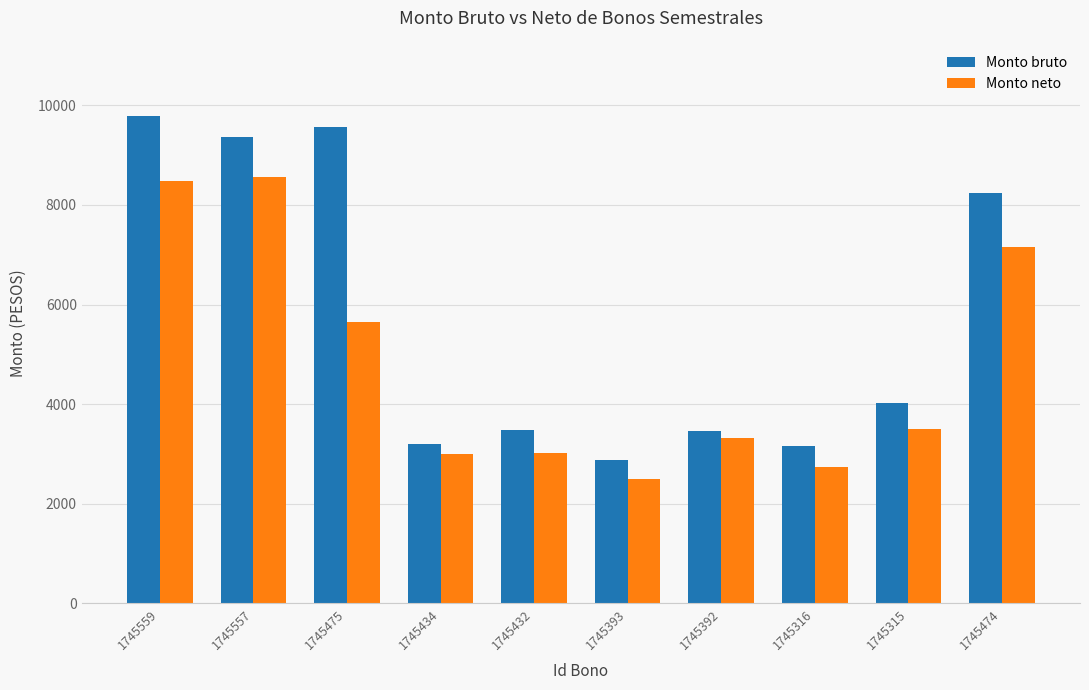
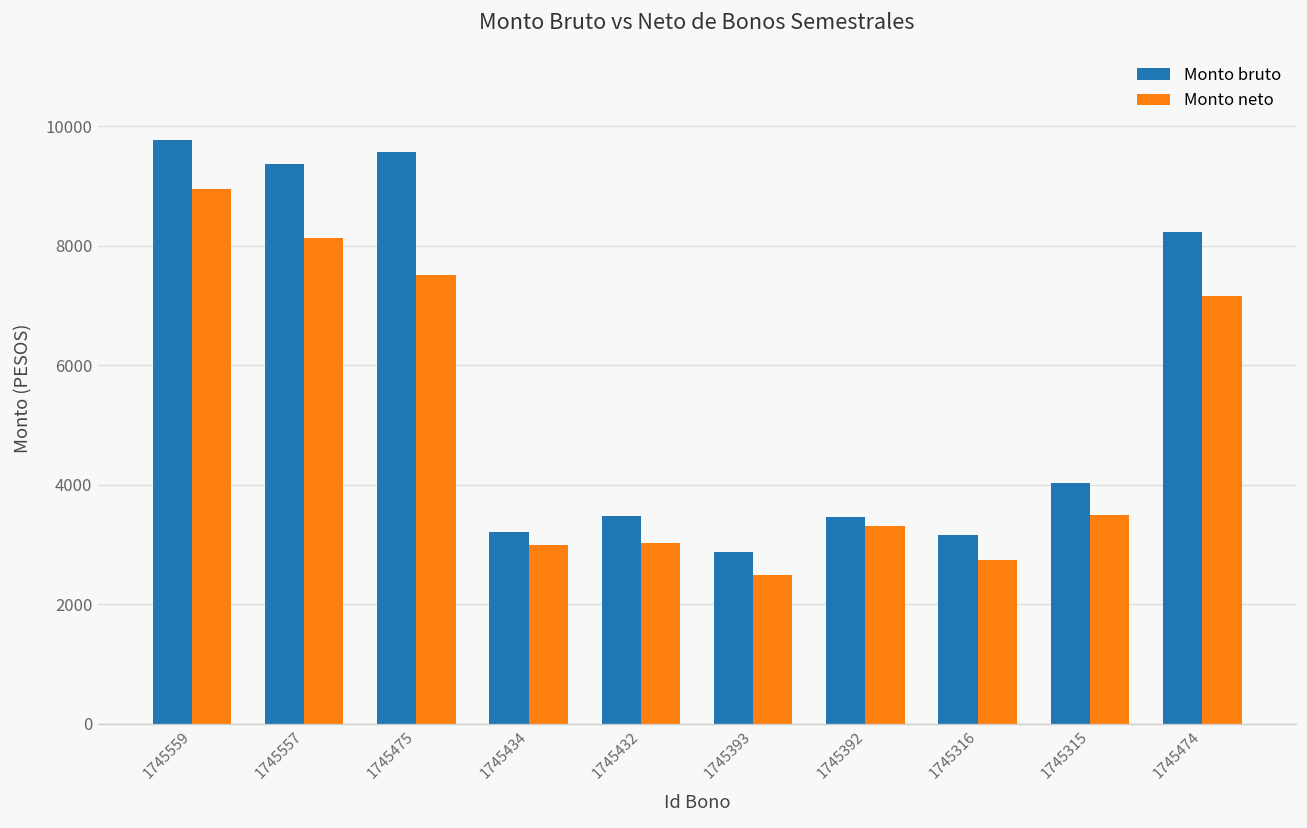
Monto neto, 1745559: 8500 -> 9000
Monto neto, 1745557: 8600 -> 8100
Monto neto, 1745475: 5600 -> 7500
